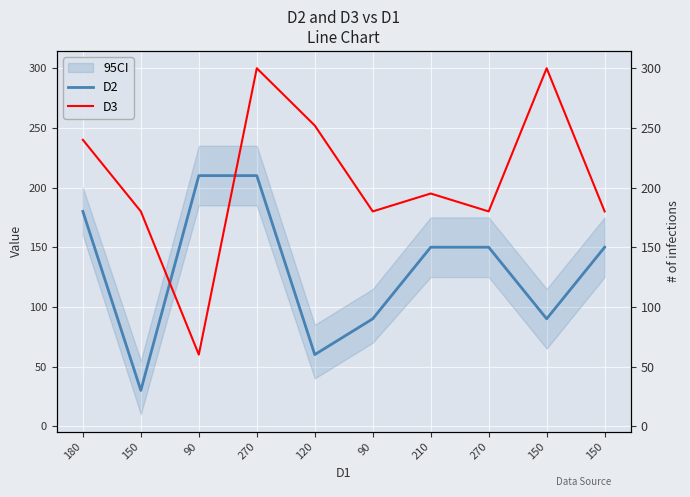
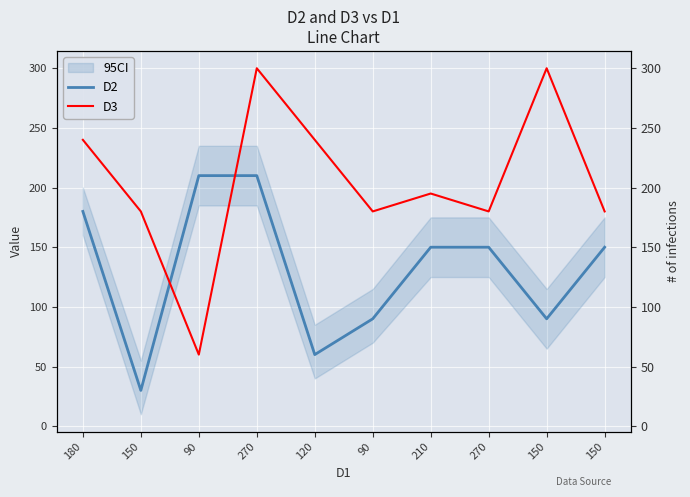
D3, 120: 252 -> 240
